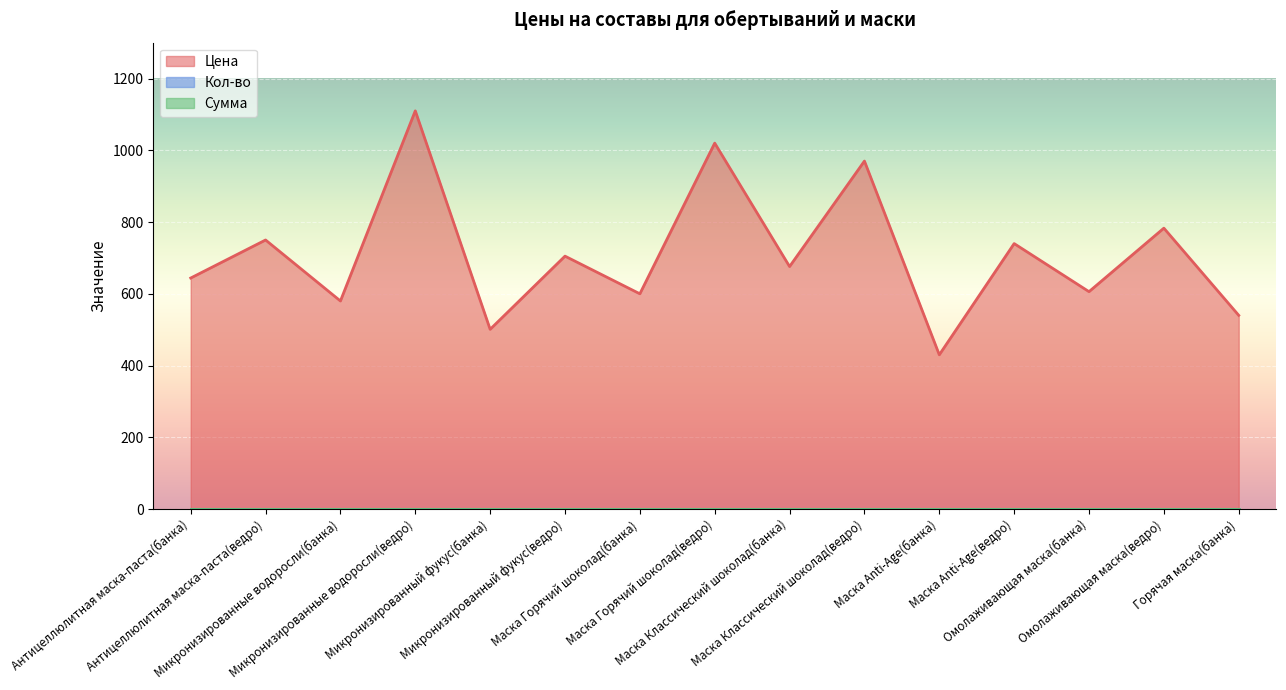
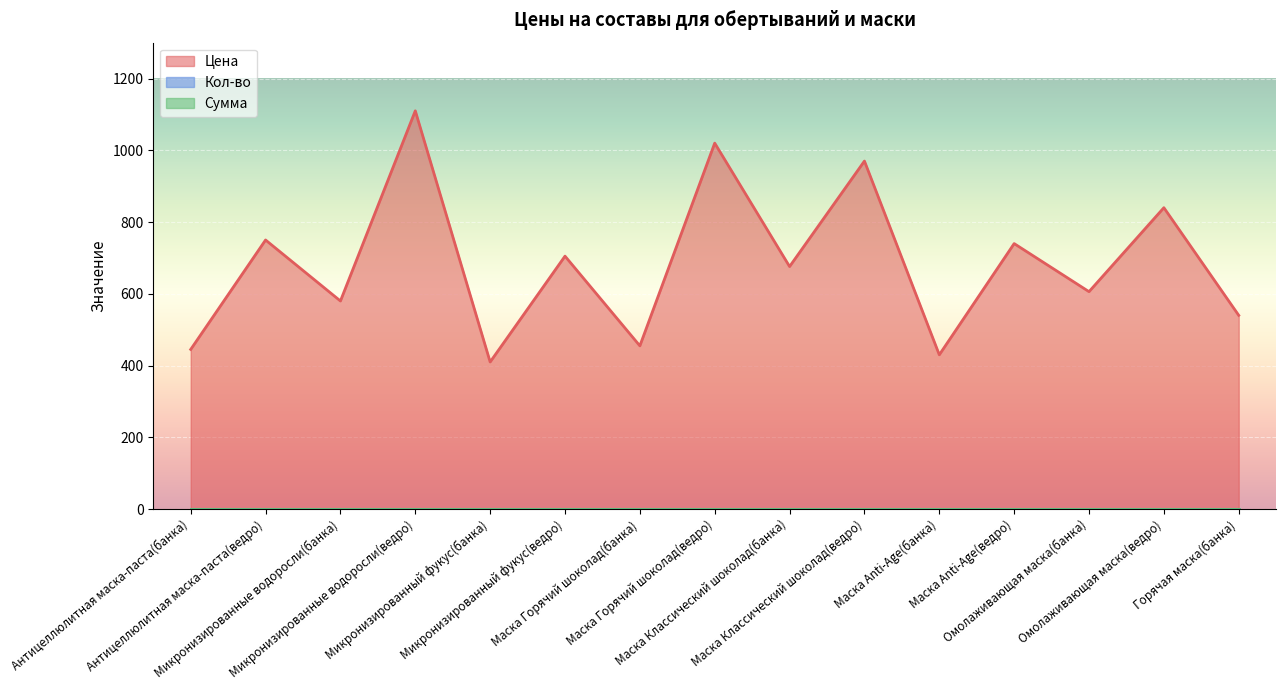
Цена, Антицеллюлитная маска-паста(банка): 640 -> 450
Цена, Микронизированный фукус(банка): 500 -> 410
Цена, Маска Горячий шоколад(банка): 600 -> 460
Цена, Омолаживающая маска(ведро): 780 -> 840
